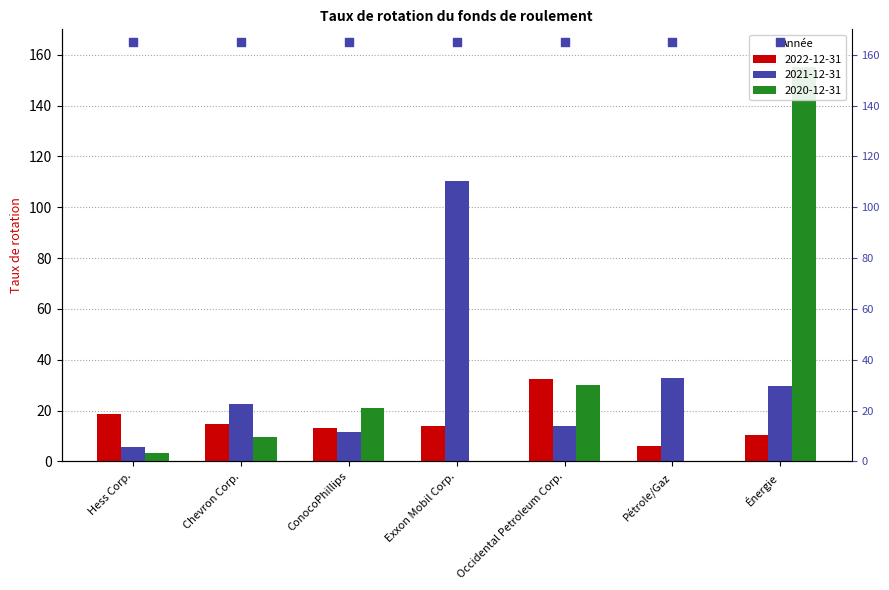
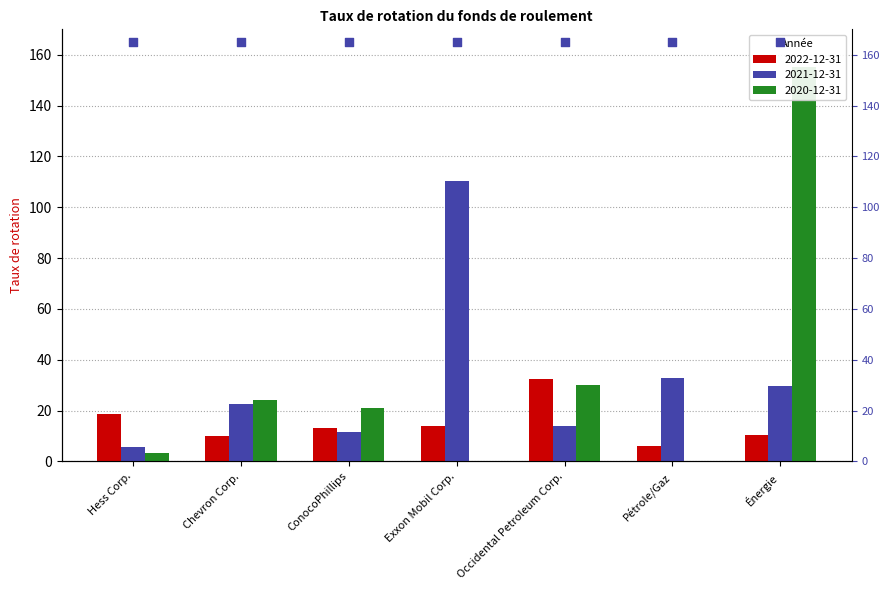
2022-12-31, Chevron Corp.: 15 -> 10
2020-12-31, Chevron Corp.: 10 -> 24
